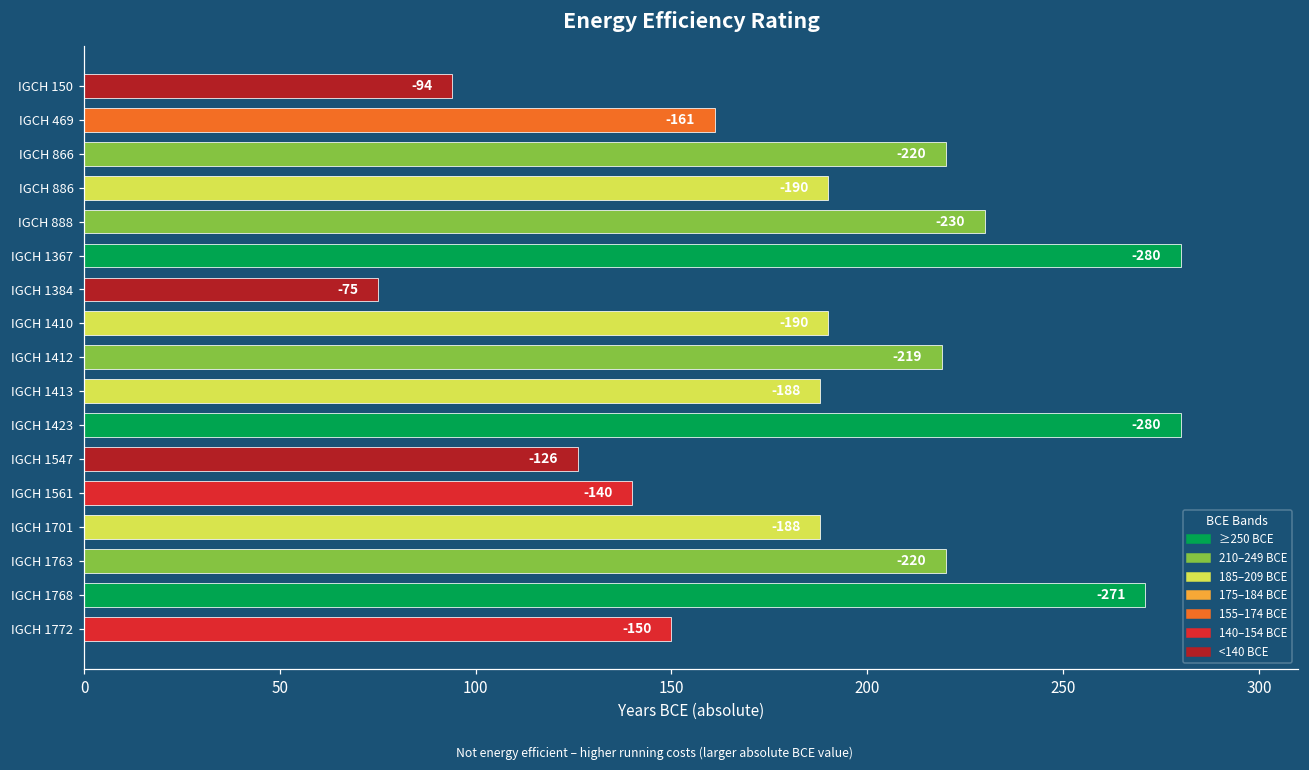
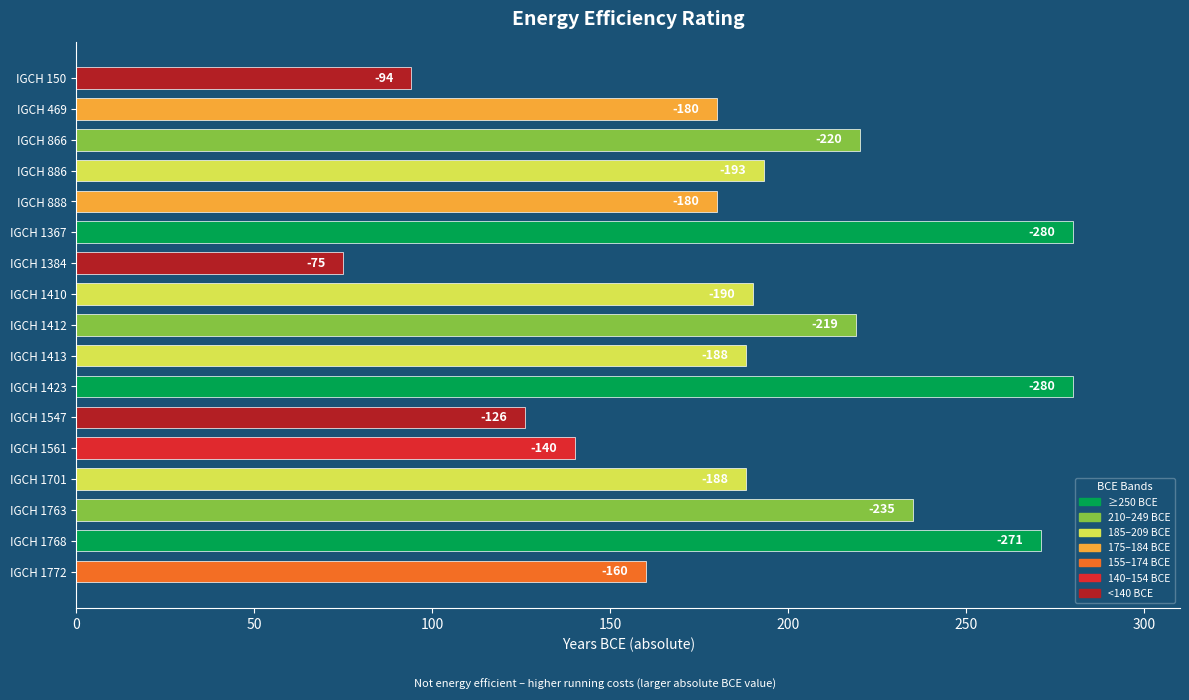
IGCH 469: -161 -> -180
IGCH 886: -190 -> -193
IGCH 888: -230 -> -180
IGCH 1763: -220 -> -235
IGCH 1772: -150 -> -160
